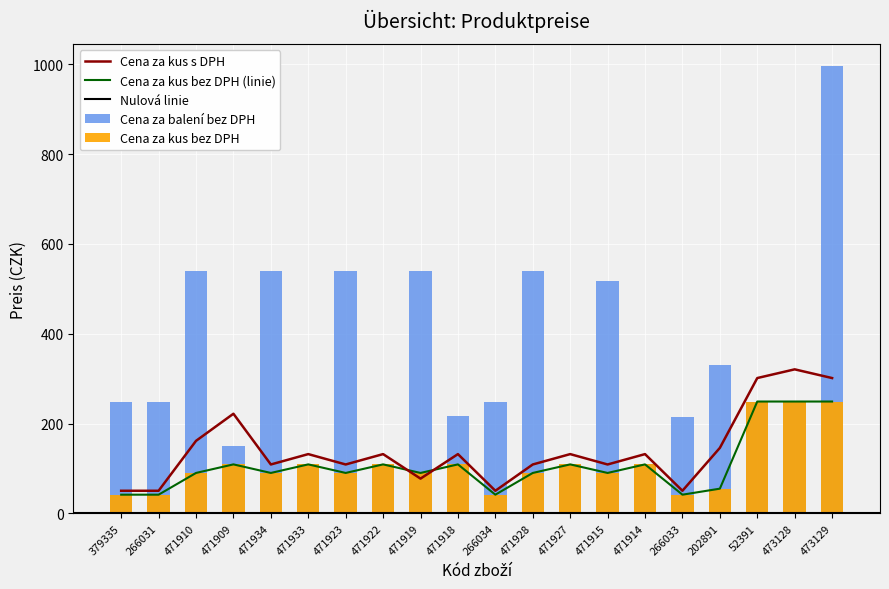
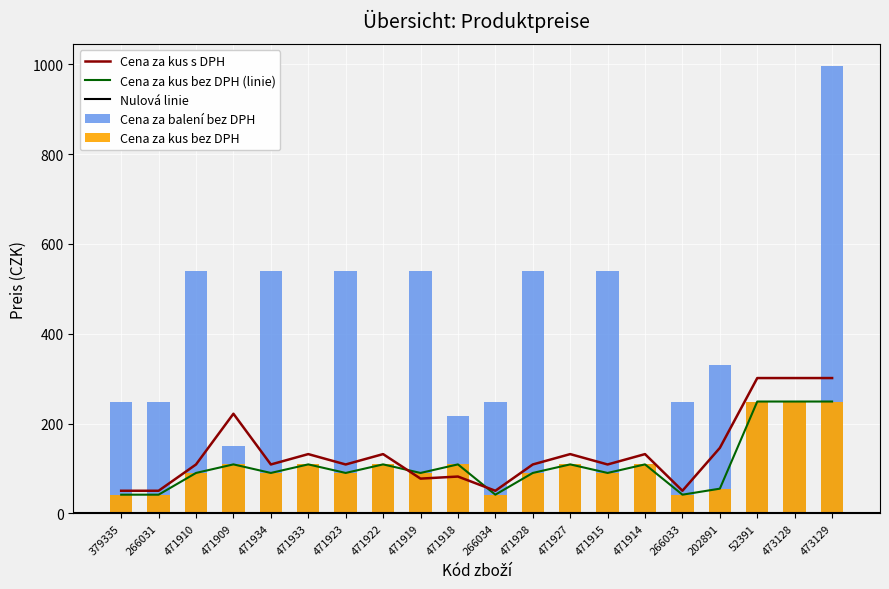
Cena za kus s DPH, 471910: 160 -> 110
Cena za kus s DPH, 471918: 130 -> 80
Cena za balení bez DPH, 471915: 520 -> 540
Cena za balení bez DPH, 266033: 220 -> 250
Cena za kus s DPH, 473128: 320 -> 300
